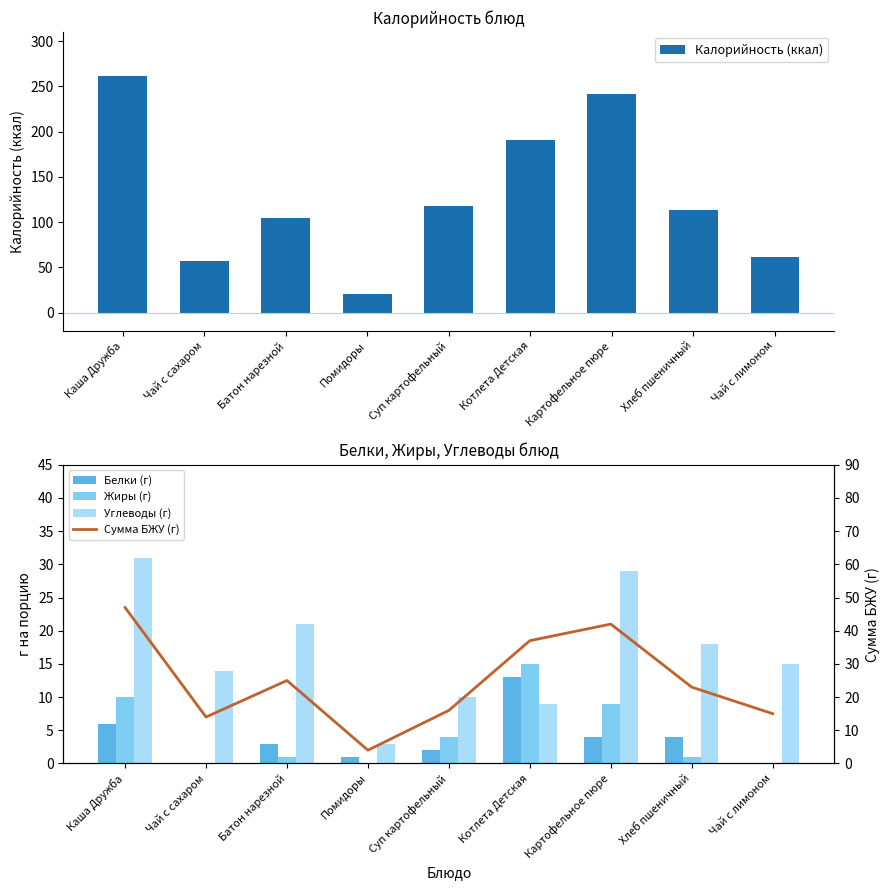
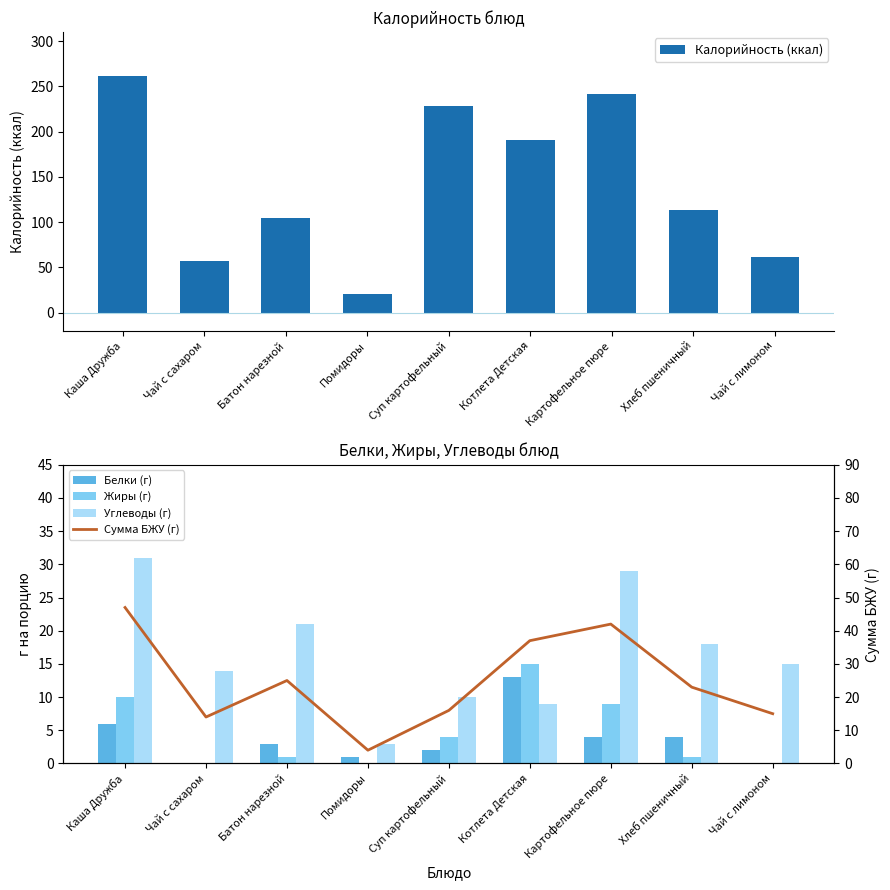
Калорийность блюд, Суп картофельный: 120 -> 230
